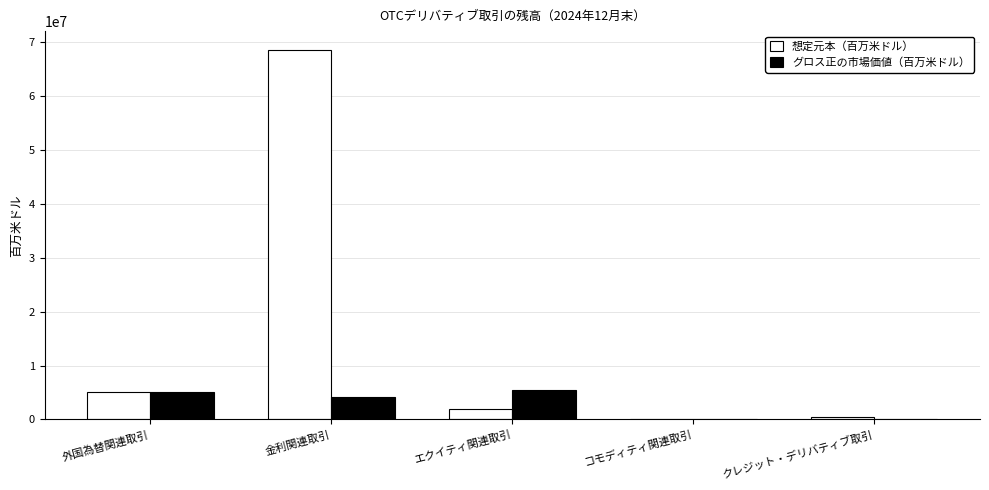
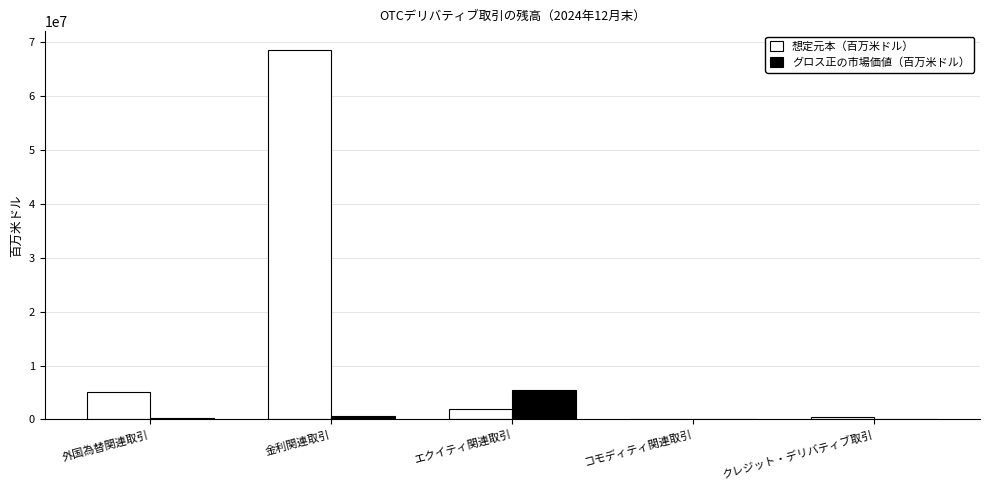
グロス正の市場価値（百万米ドル）, 外国為替関連取引: 5000000 -> 0
グロス正の市場価値（百万米ドル）, 金利関連取引: 4000000 -> 1000000
